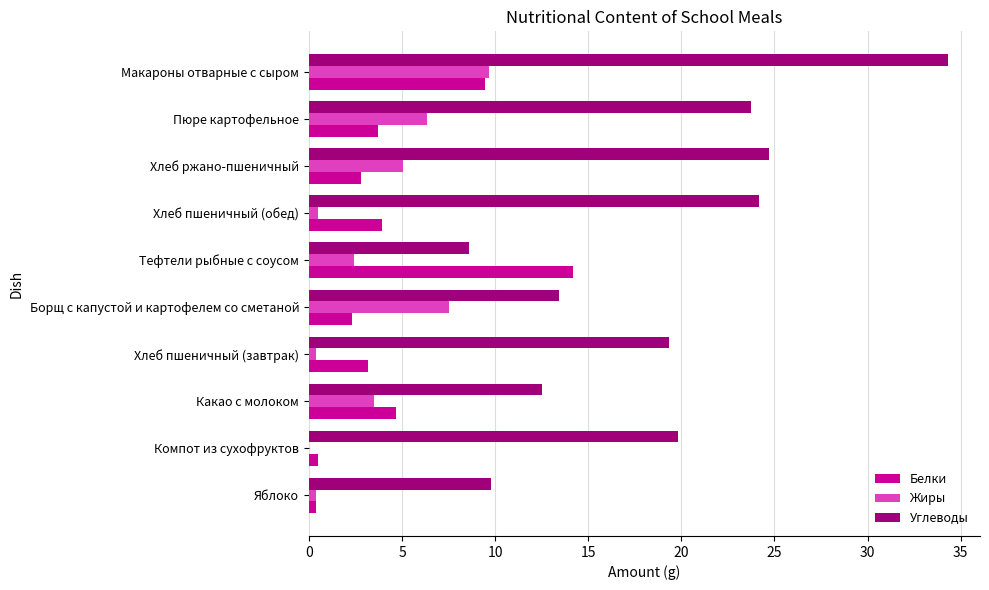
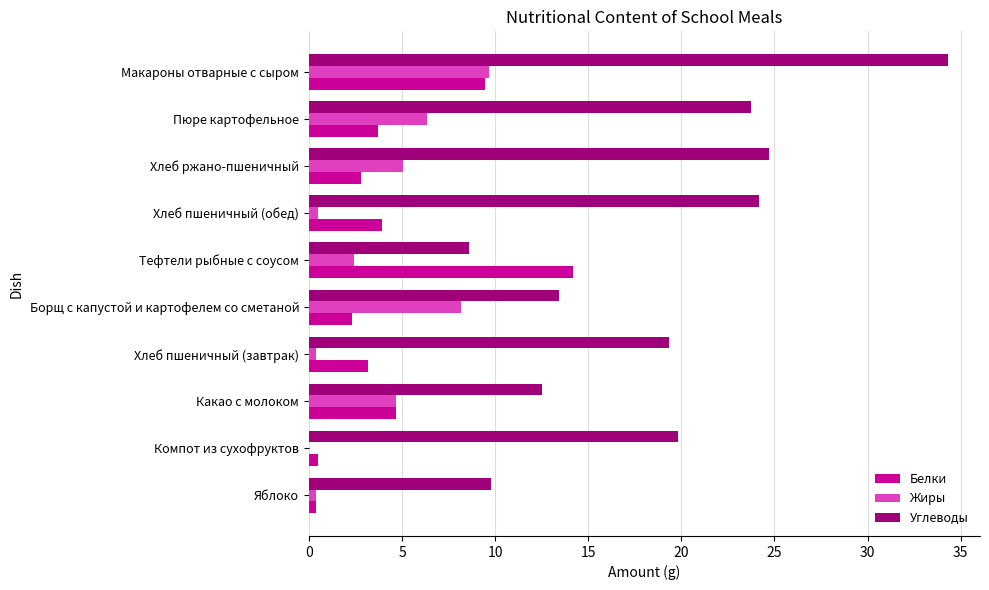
Жиры, Борщ с капустой и картофелем со сметаной: 7.5 -> 8.2
Жиры, Какао с молоком: 3.5 -> 4.7
